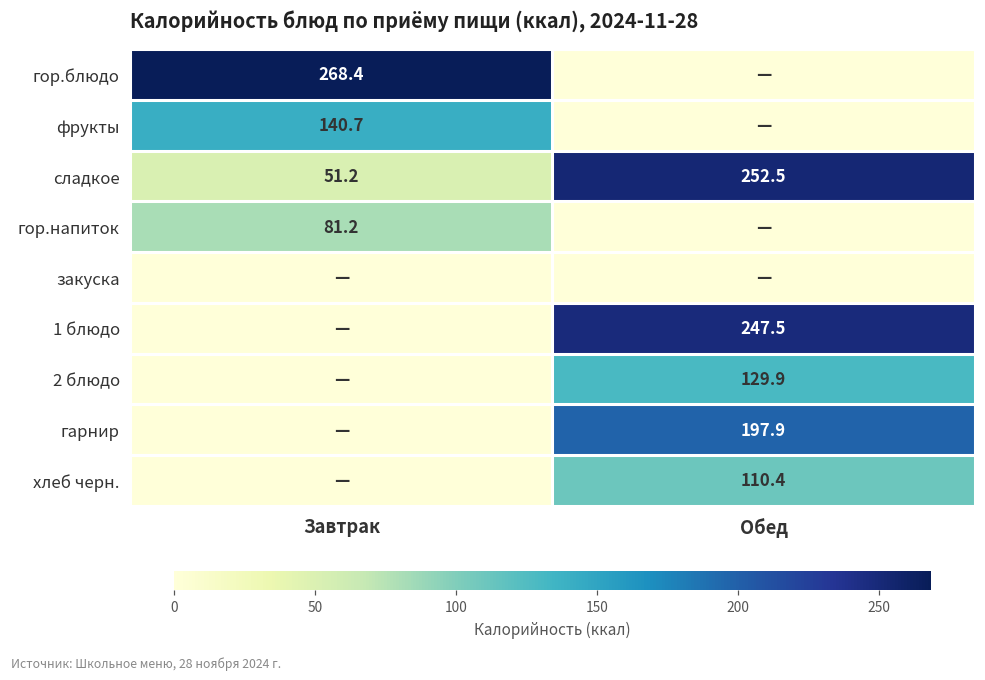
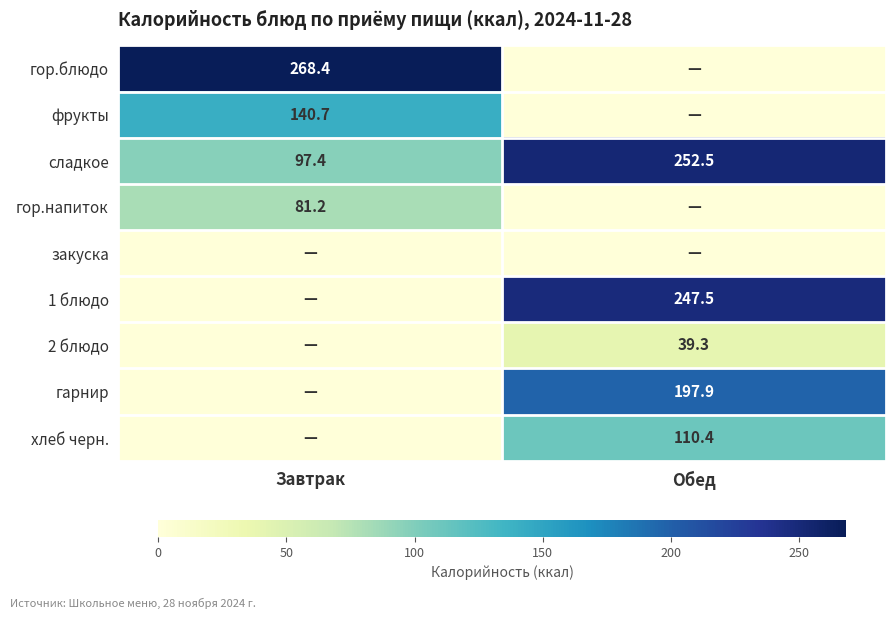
сладкое, Завтрак: 51.2 -> 97.4
2 блюдо, Обед: 129.9 -> 39.3
